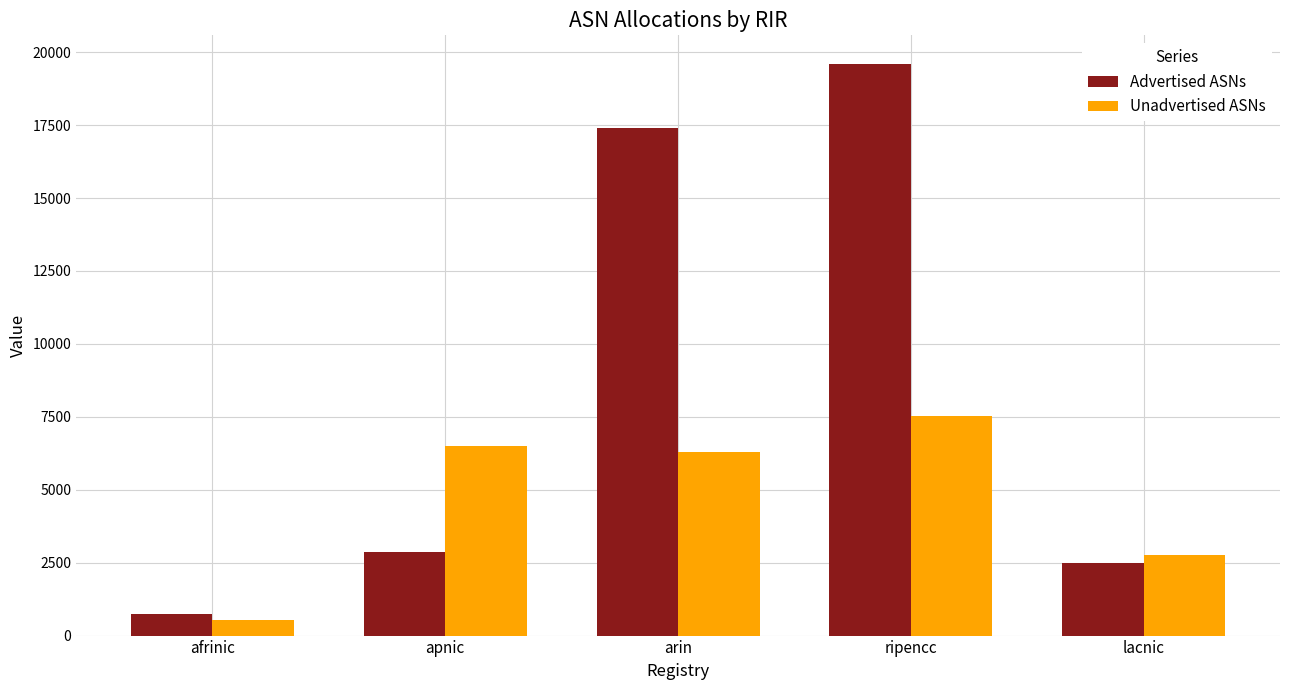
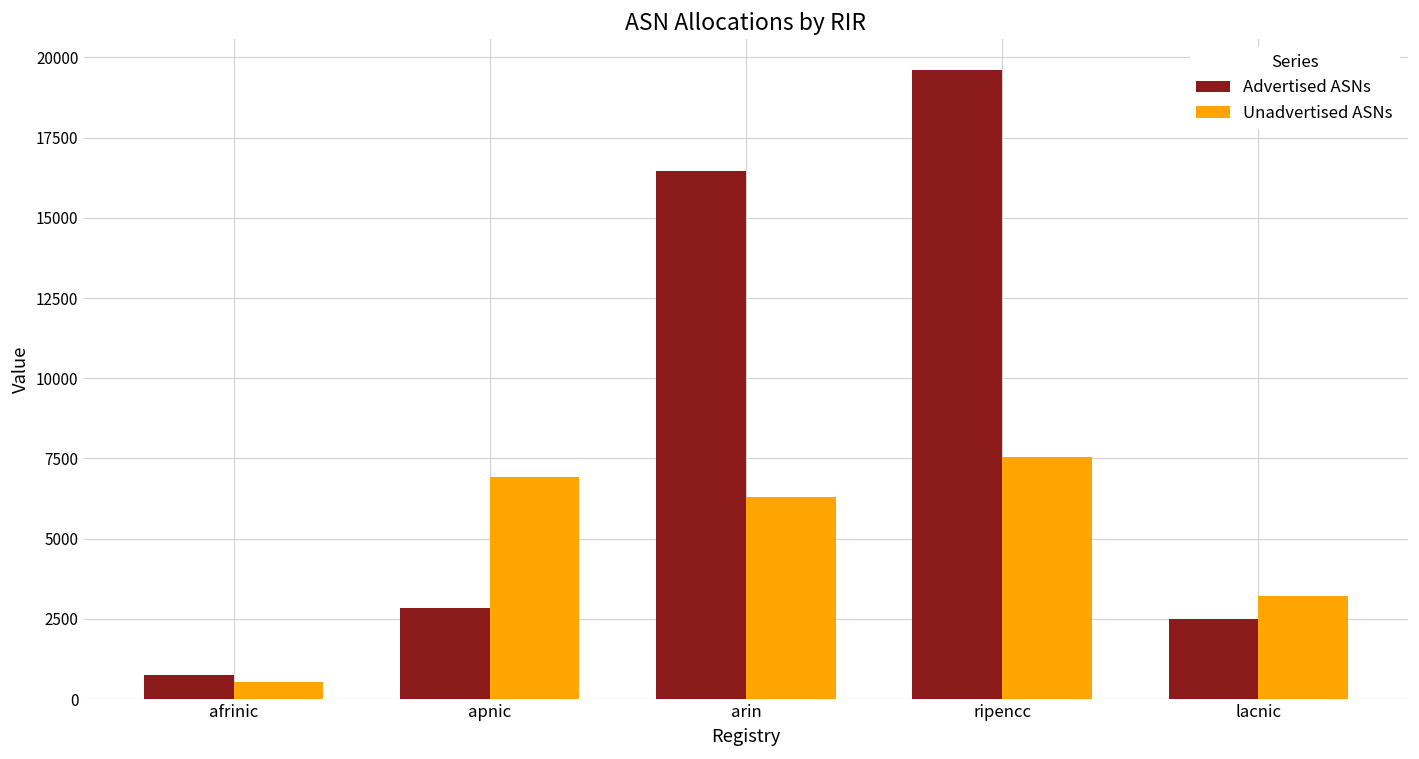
Unadvertised ASNs, apnic: 6500 -> 6900
Advertised ASNs, arin: 17400 -> 16500
Unadvertised ASNs, lacnic: 2800 -> 3200
